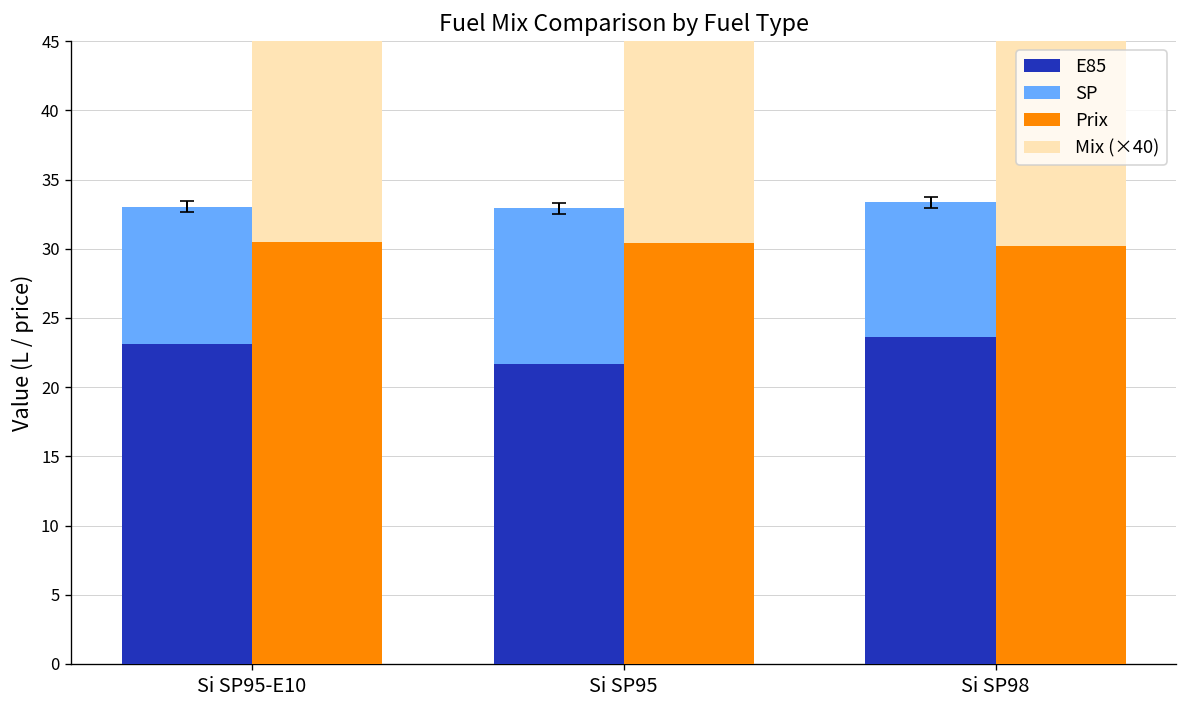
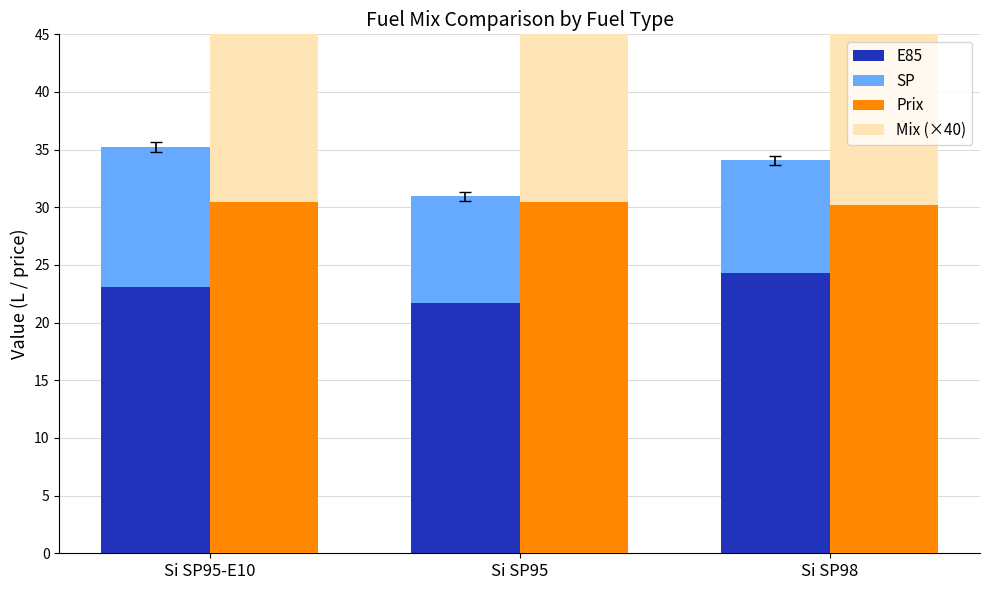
SP, Si SP95-E10: 9.9 -> 12.1
SP, Si SP95: 11.2 -> 9.3
E85, Si SP98: 23.6 -> 24.3
